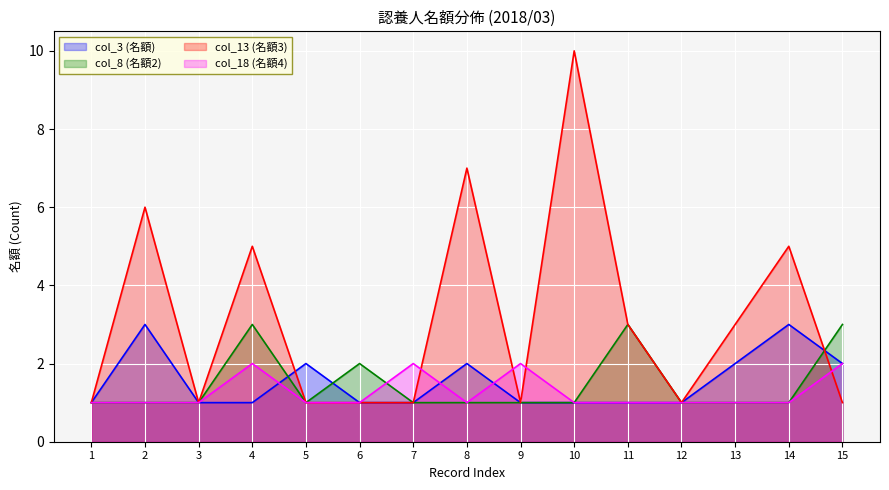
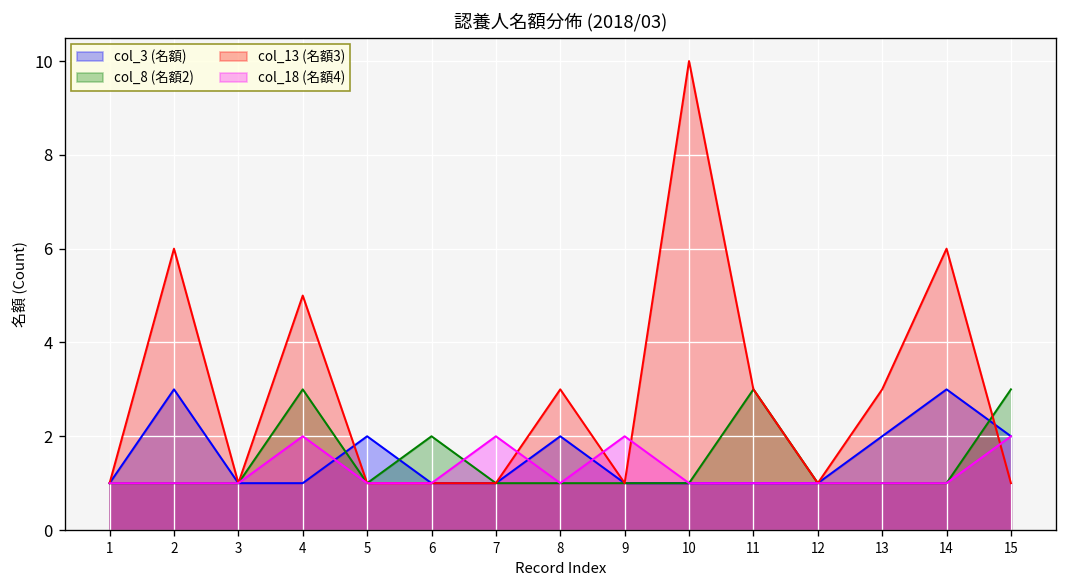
col_13 (名額3), 8: 7 -> 3
col_13 (名額3), 14: 5 -> 6
